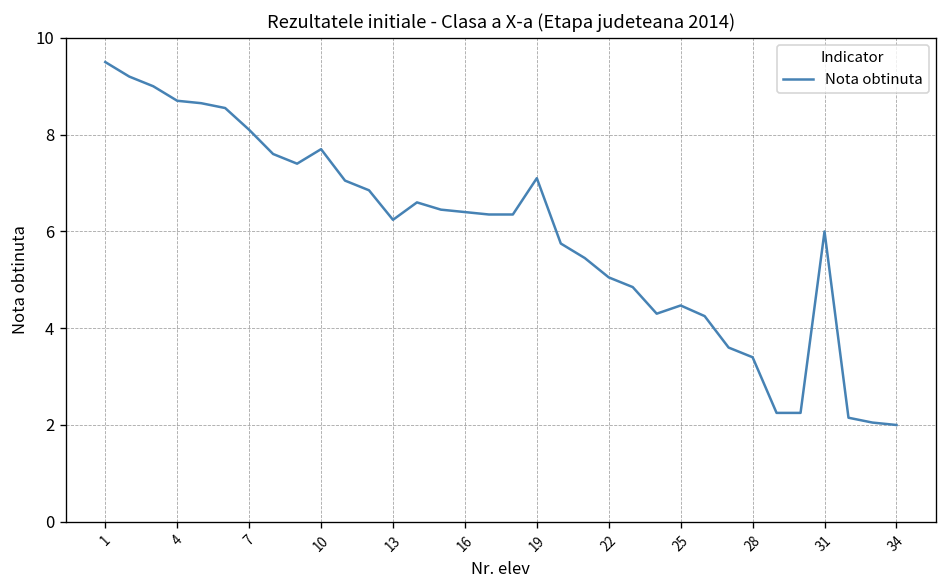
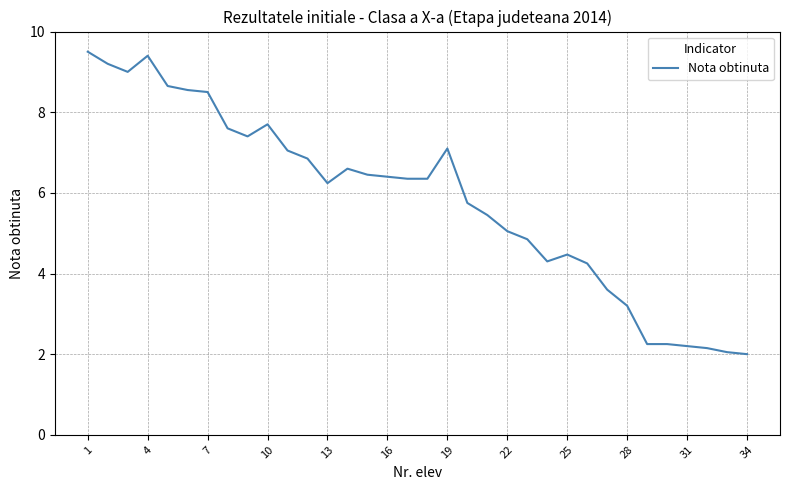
4: 8.7 -> 9.4
7: 8.1 -> 8.5
28: 3.4 -> 3.2
31: 6.0 -> 2.2
